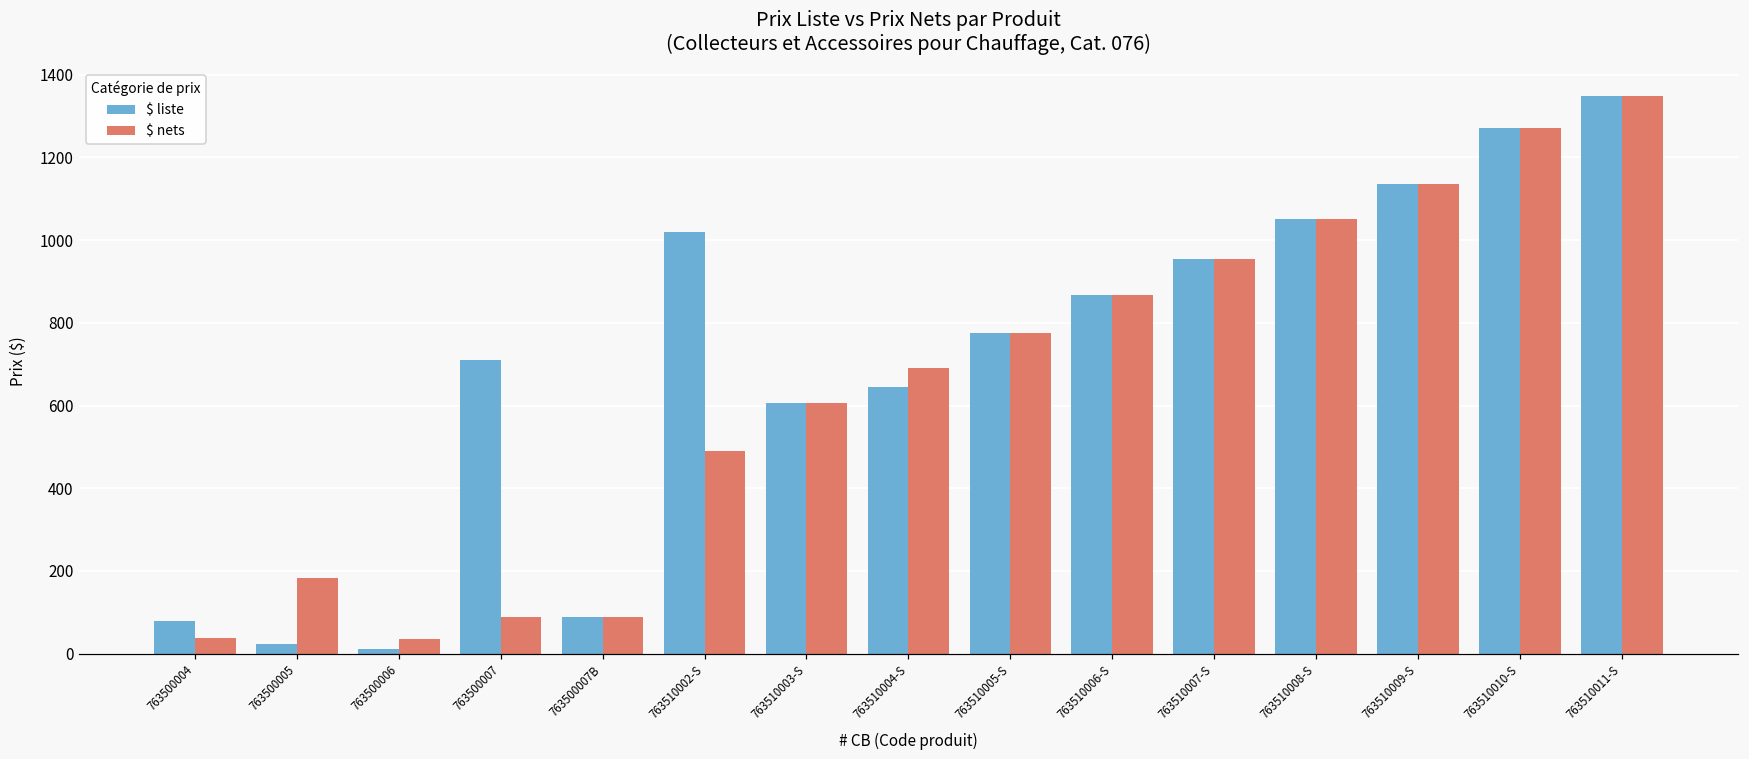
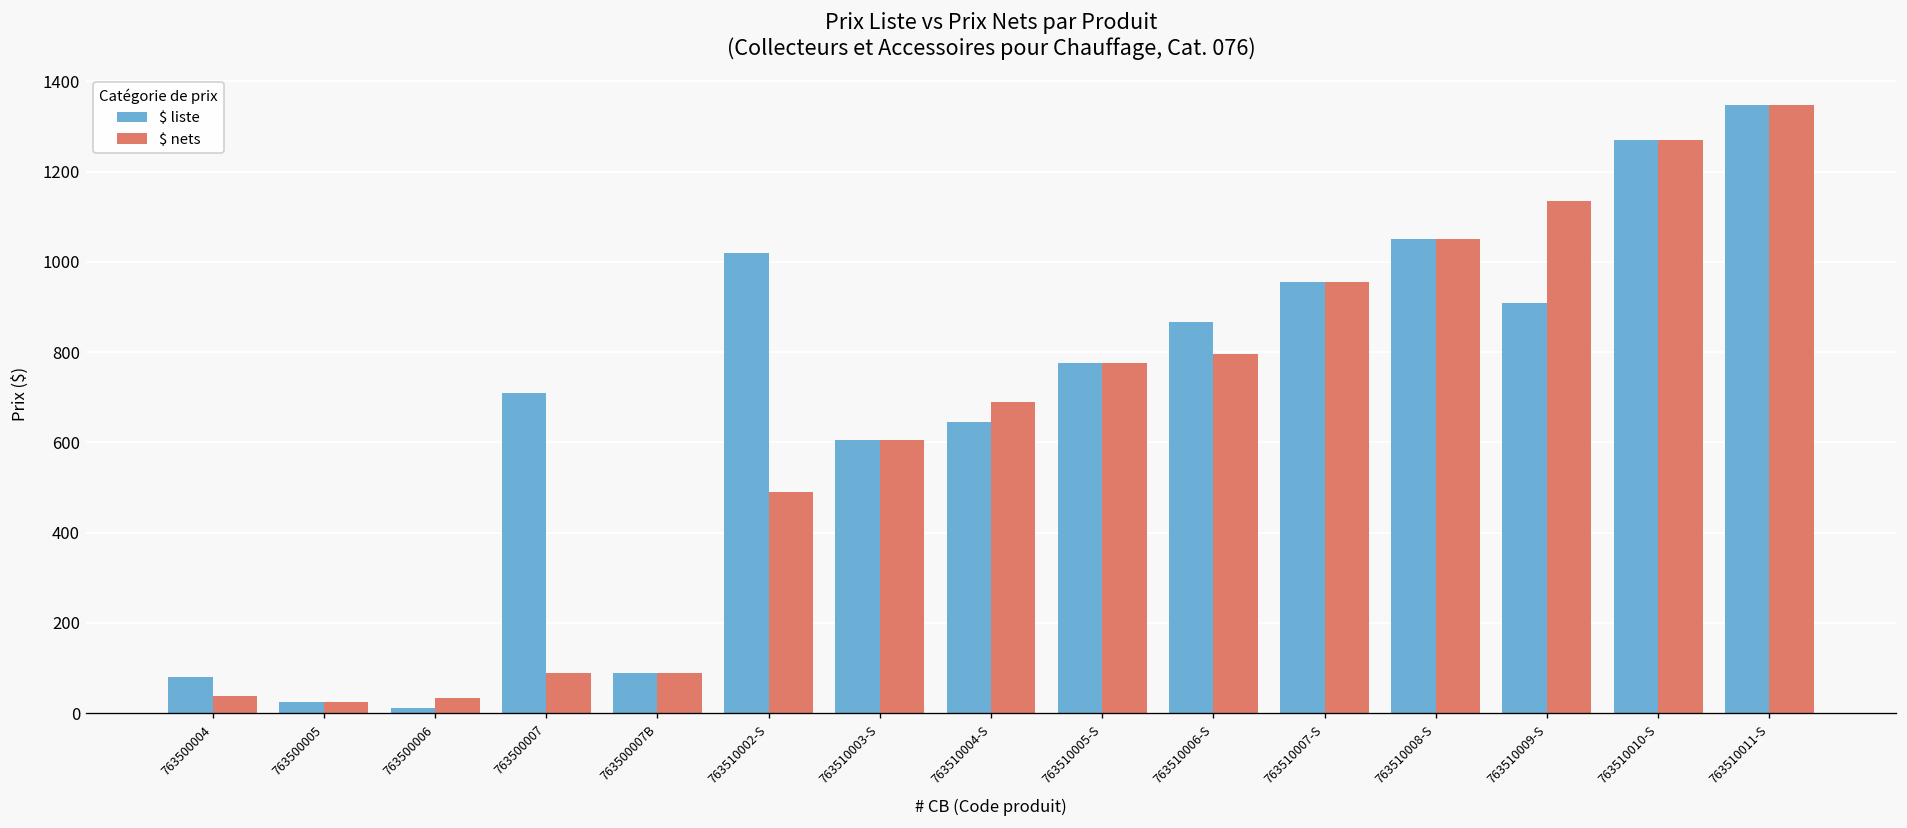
$ nets, 763500005: 180 -> 20
$ nets, 763510006-S: 870 -> 800
$ liste, 763510009-S: 1130 -> 910
